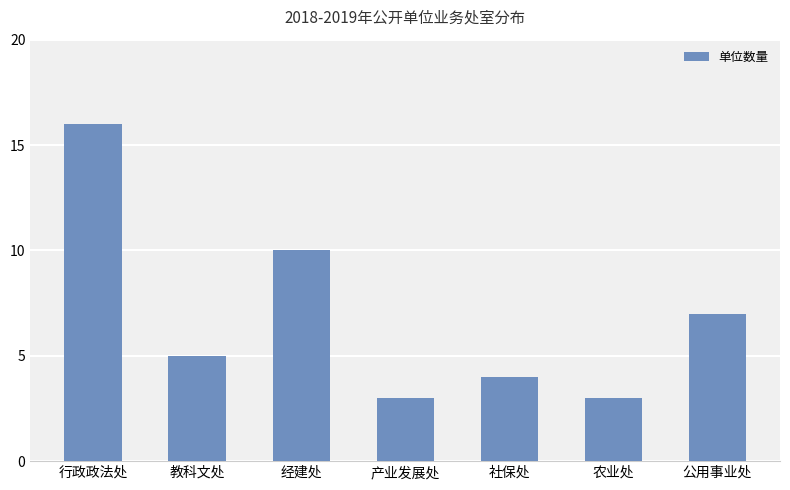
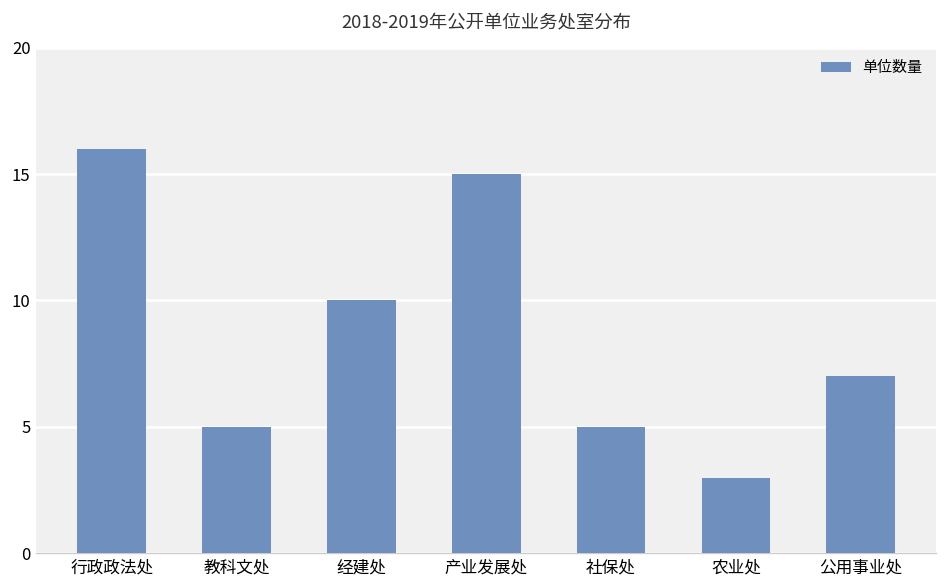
产业发展处: 3 -> 15
社保处: 4 -> 5
